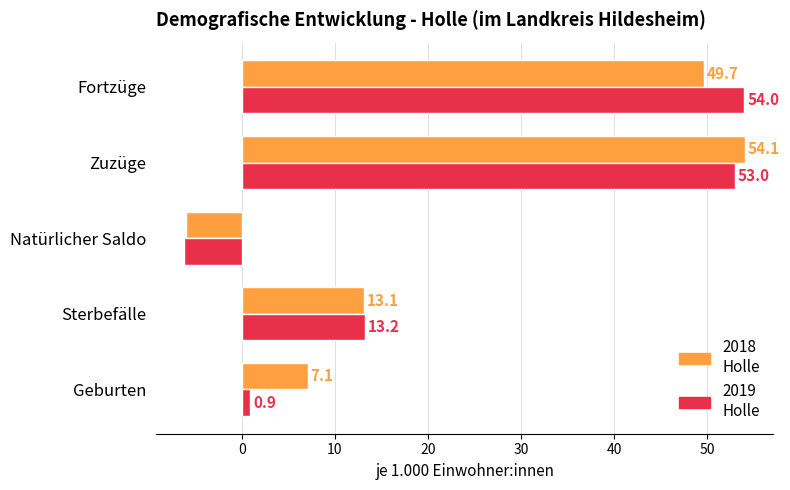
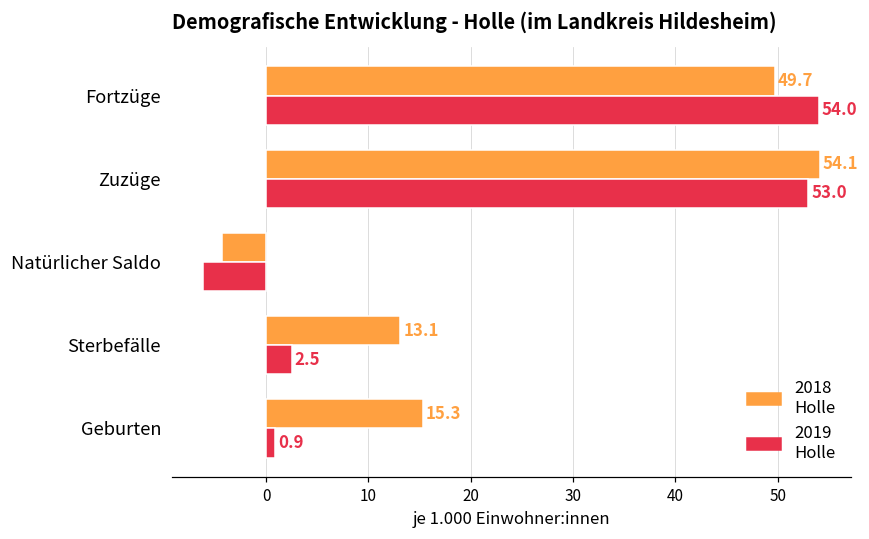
2018 Holle, Natürlicher Saldo: -6 -> -4
2019 Holle, Sterbefälle: 13.2 -> 2.5
2018 Holle, Geburten: 7.1 -> 15.3
